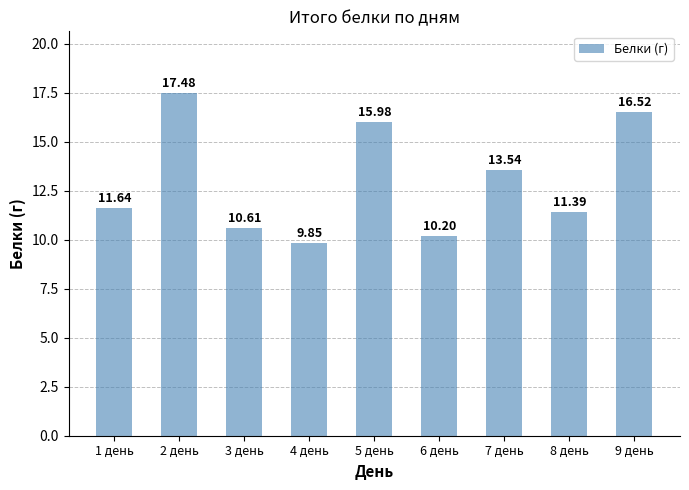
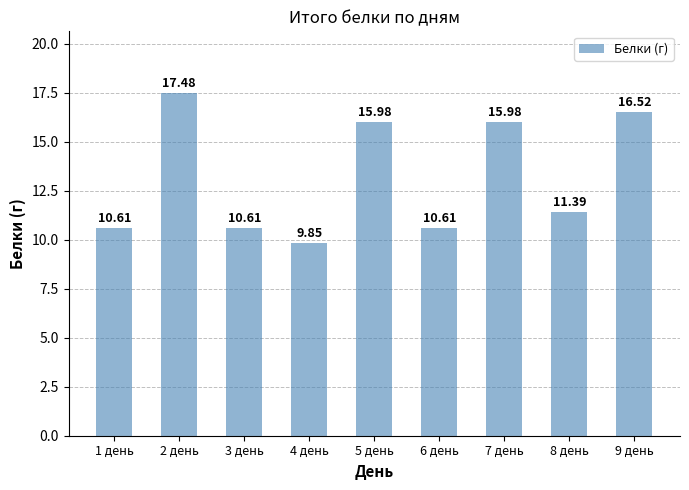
1 день: 11.64 -> 10.61
6 день: 10.20 -> 10.61
7 день: 13.54 -> 15.98
